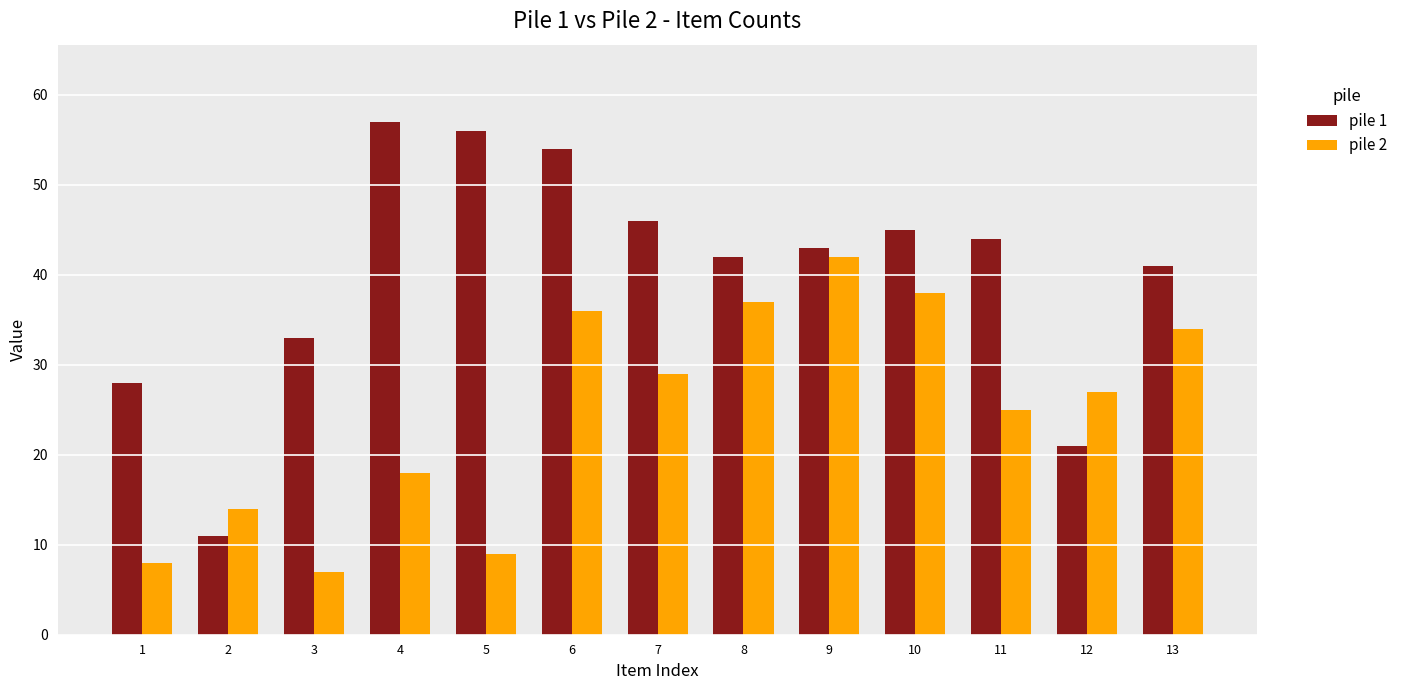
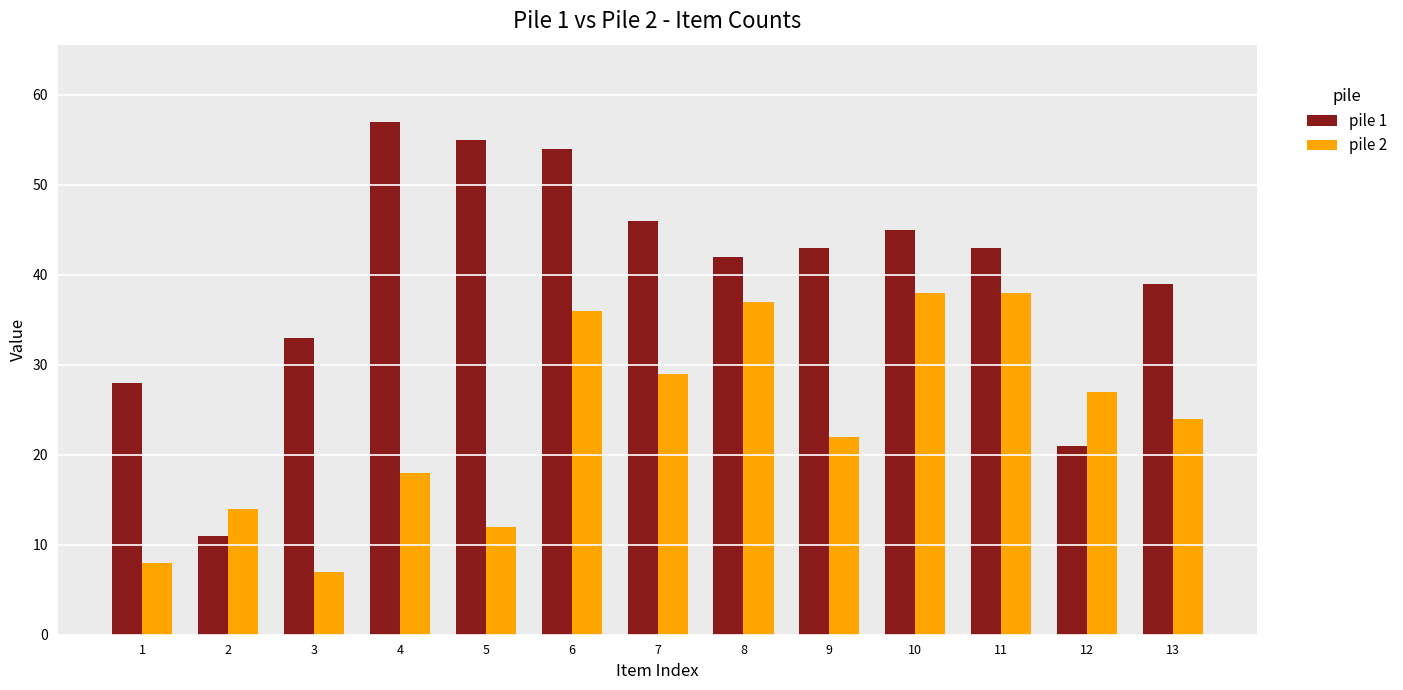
pile 1, 5: 56 -> 55
pile 2, 5: 9 -> 12
pile 2, 9: 42 -> 22
pile 1, 11: 44 -> 43
pile 2, 11: 25 -> 38
pile 1, 13: 41 -> 39
pile 2, 13: 34 -> 24
